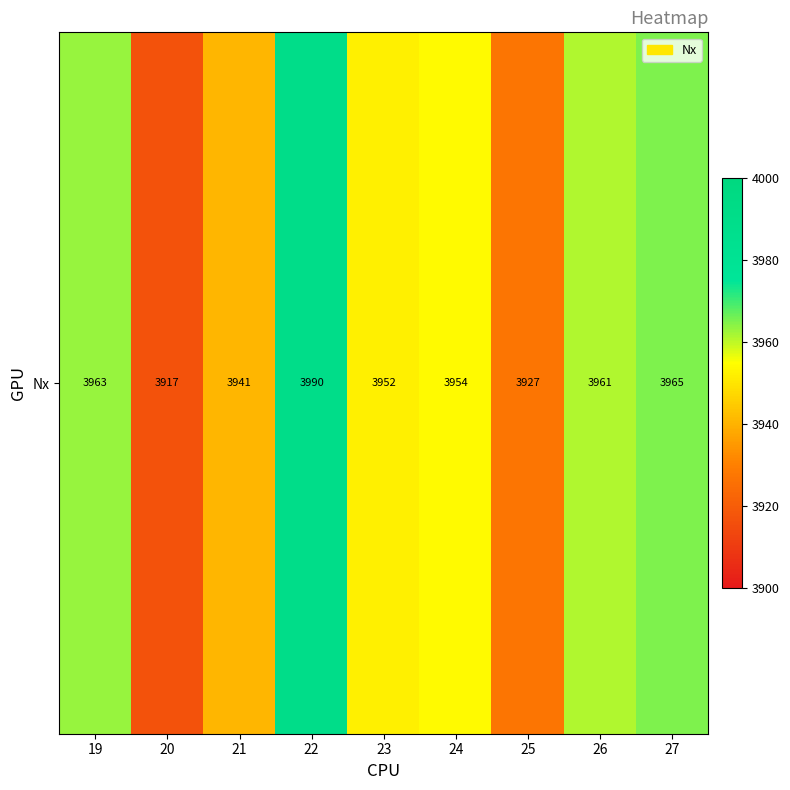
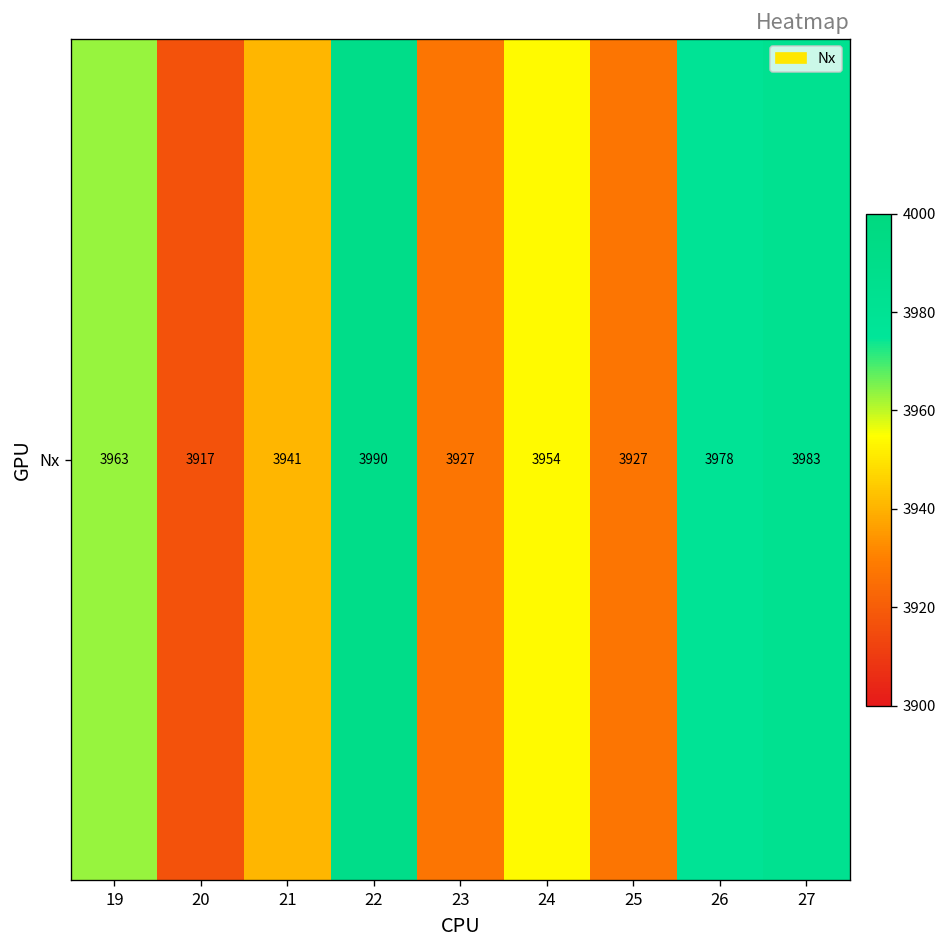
Nx, 23: 3952 -> 3927
Nx, 26: 3961 -> 3978
Nx, 27: 3965 -> 3983
